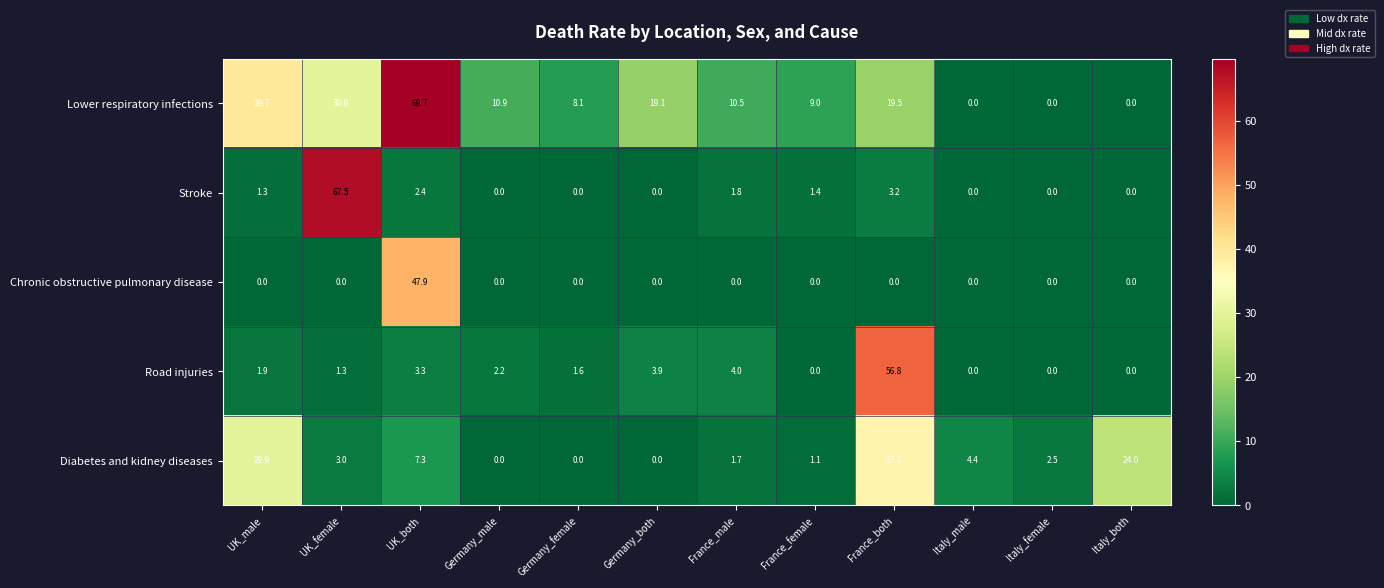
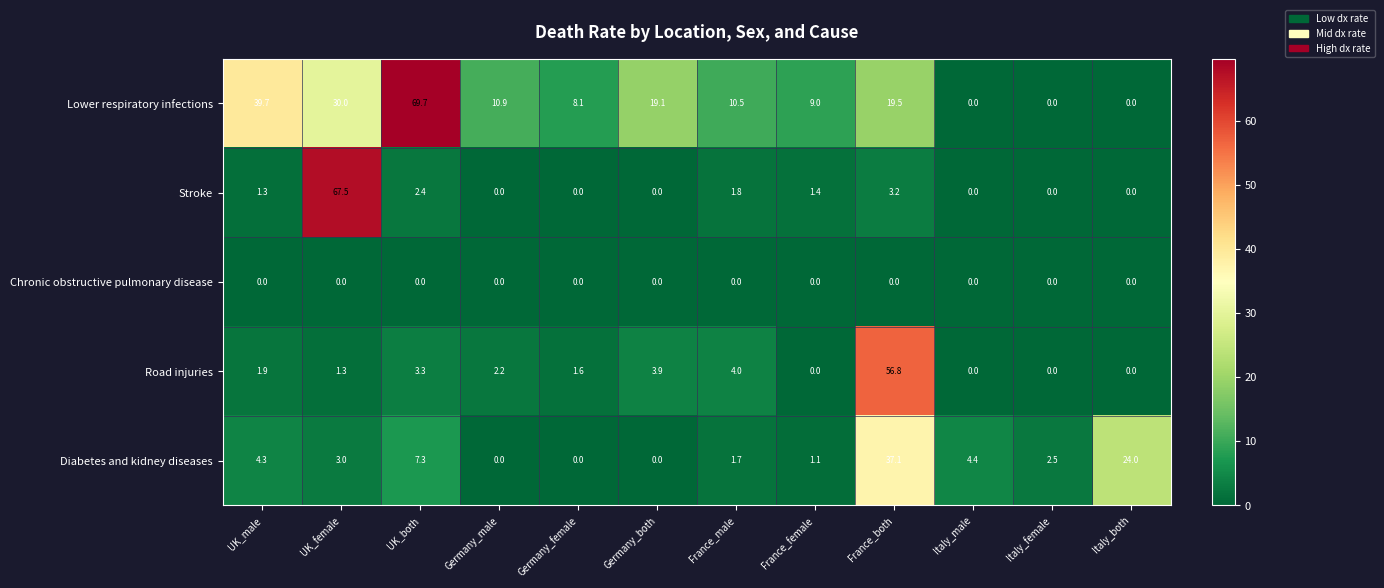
Chronic obstructive pulmonary disease, UK_both: 47.9 -> 0.0
Diabetes and kidney diseases, UK_male: 29.9 -> 4.3
